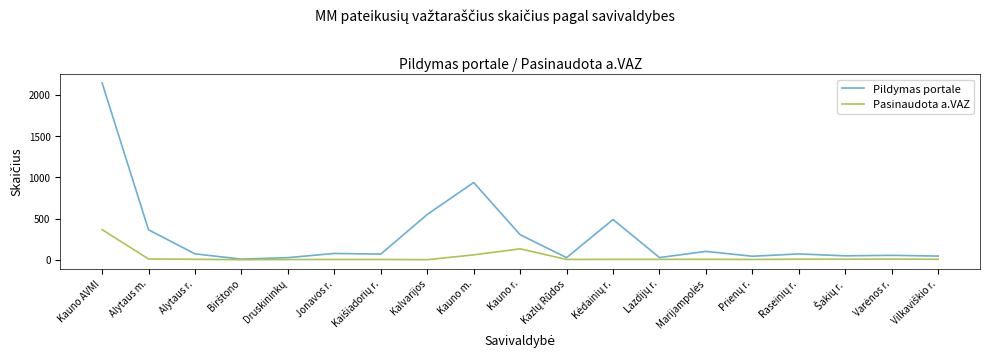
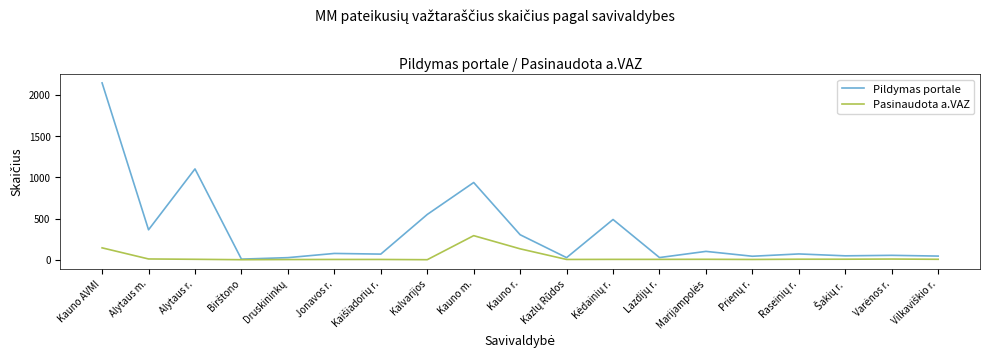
Pasinaudota a.VAZ, Kauno AVMI: 400 -> 100
Pildymas portale, Alytaus r.: 100 -> 1100
Pasinaudota a.VAZ, Kauno m.: 100 -> 300
